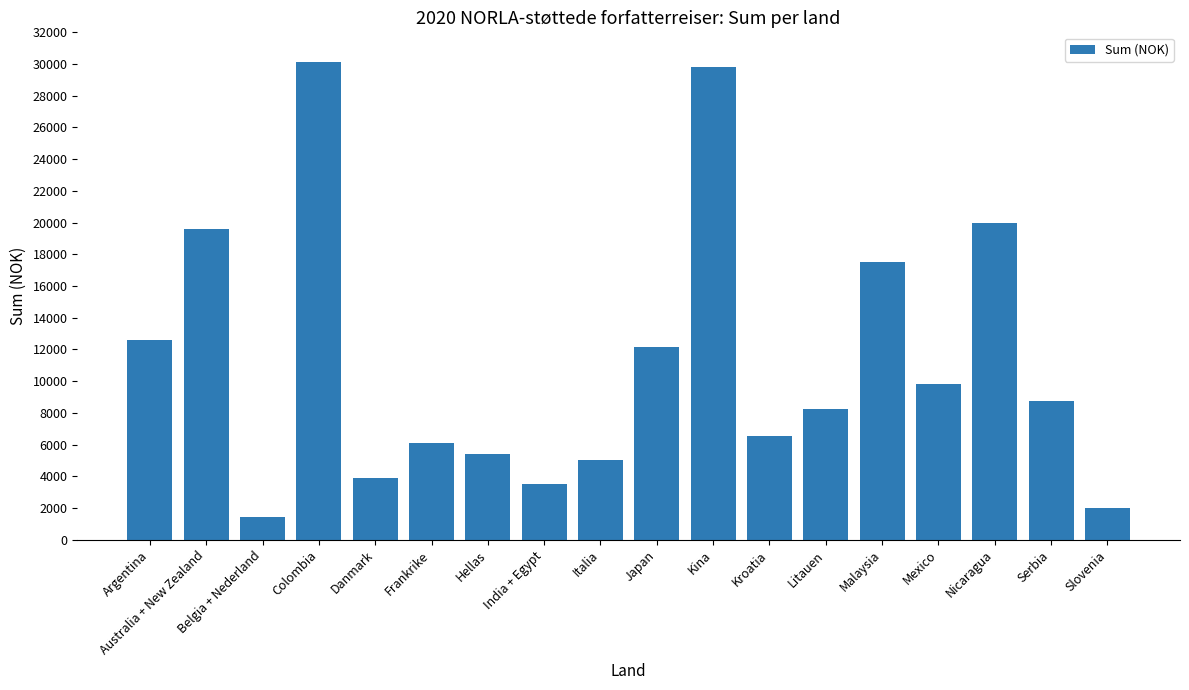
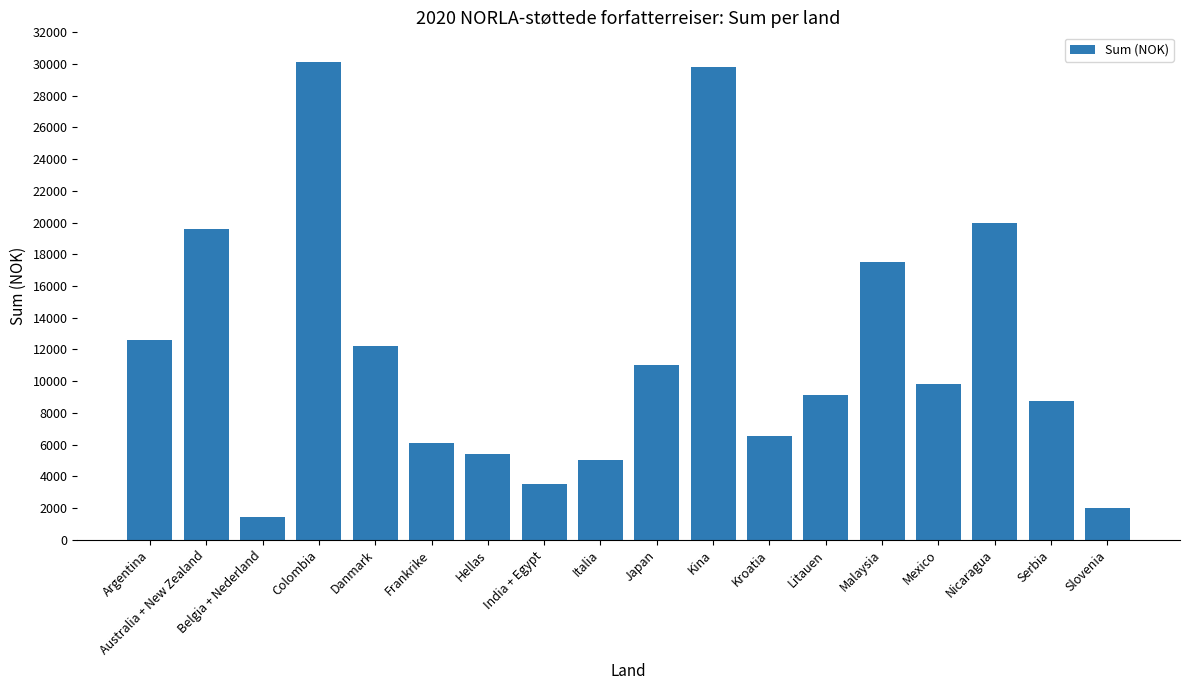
Danmark: 3900 -> 12200
Japan: 12100 -> 11000
Litauen: 8300 -> 9100
